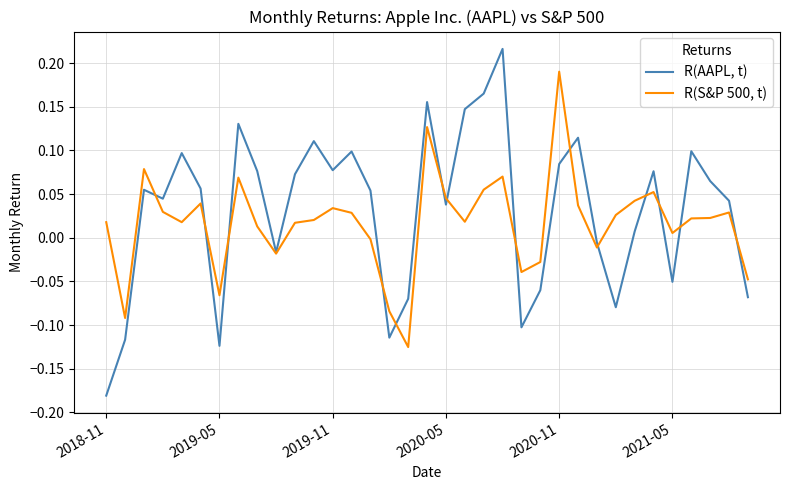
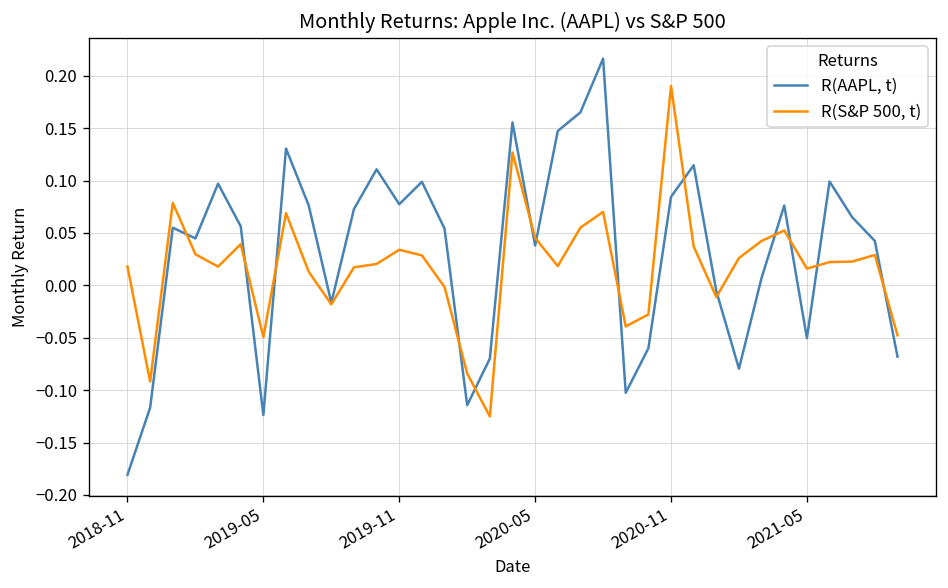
R(S&P 500, t), 2019-05: -0.07 -> -0.05
R(S&P 500, t), 2021-05: 0.01 -> 0.02
